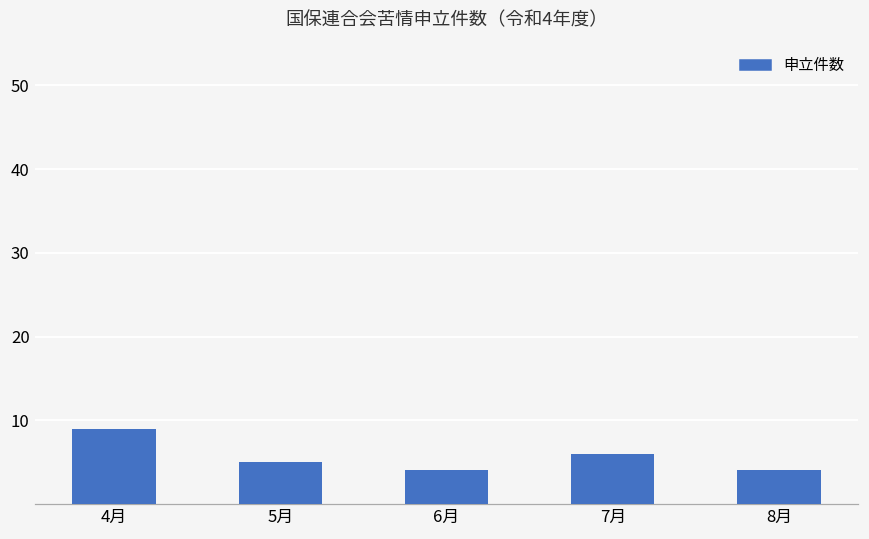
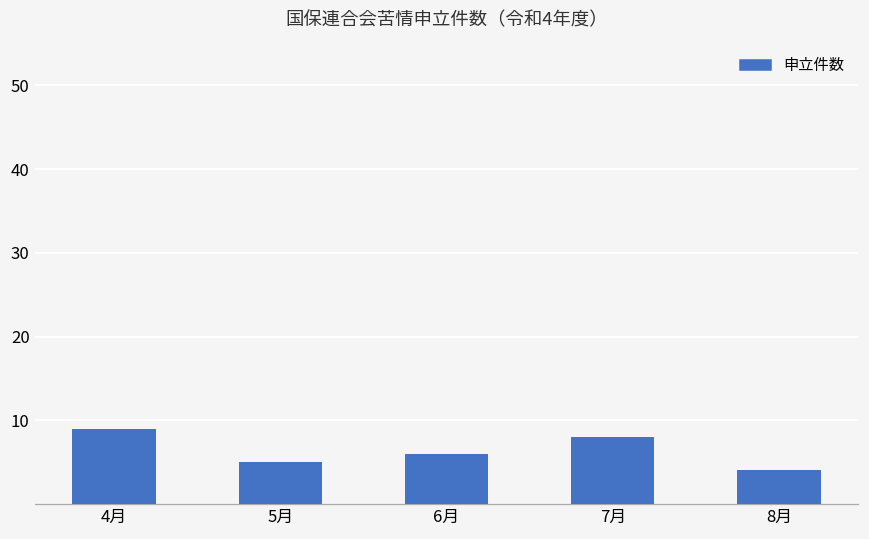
6月: 4 -> 6
7月: 6 -> 8
